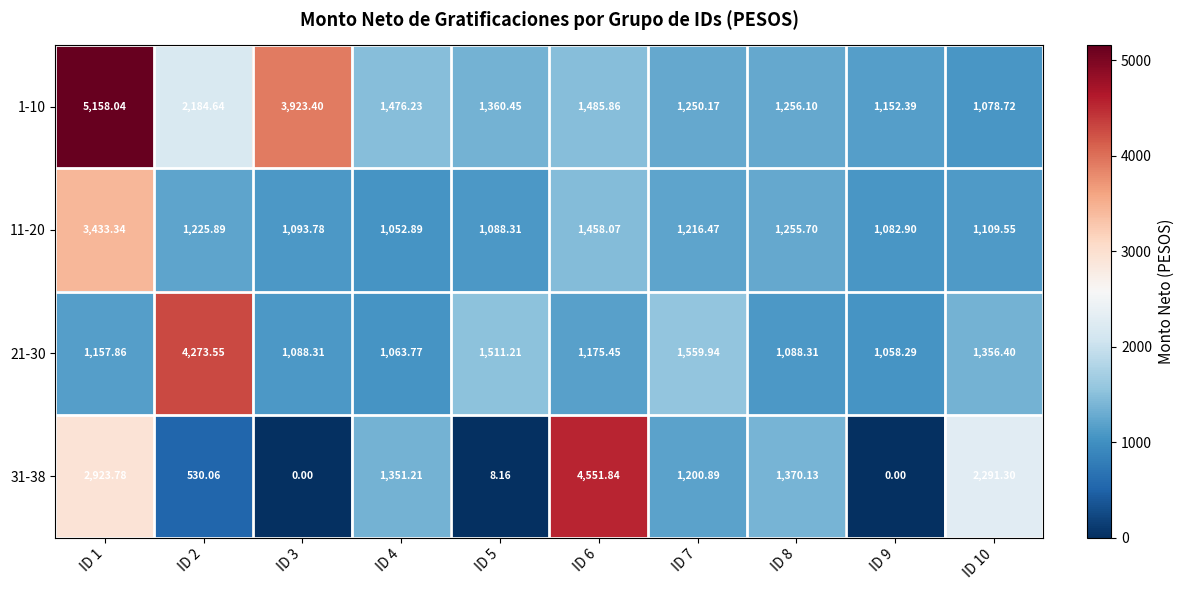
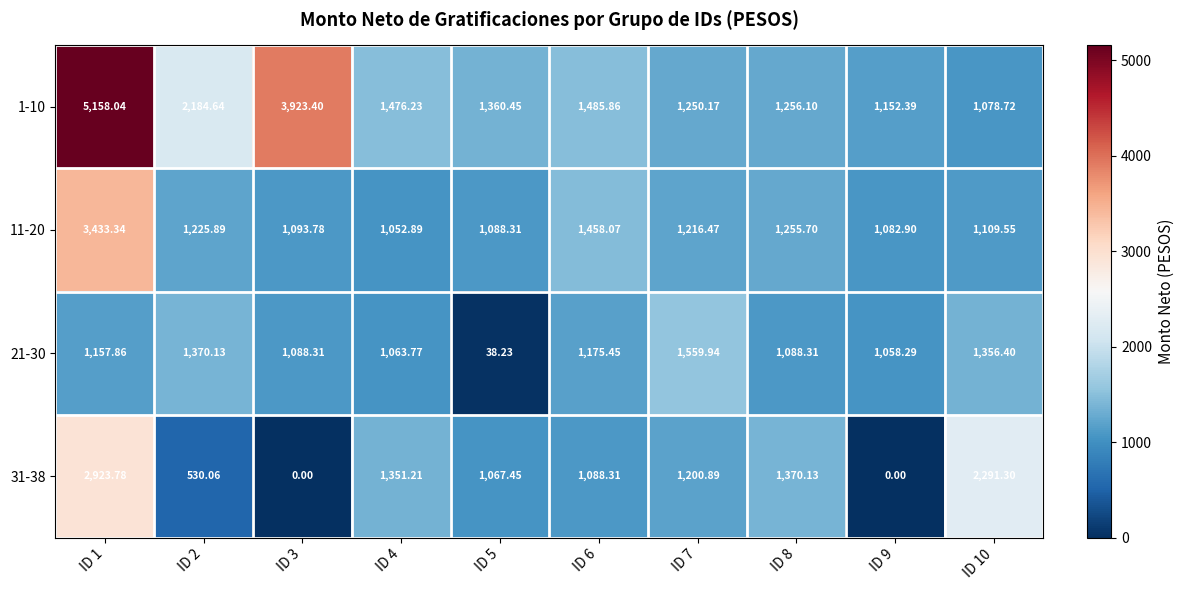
21-30, ID 2: 4,273.55 -> 1,370.13
21-30, ID 5: 1,511.21 -> 38.23
31-38, ID 5: 8.16 -> 1,067.45
31-38, ID 6: 4,551.84 -> 1,088.31
